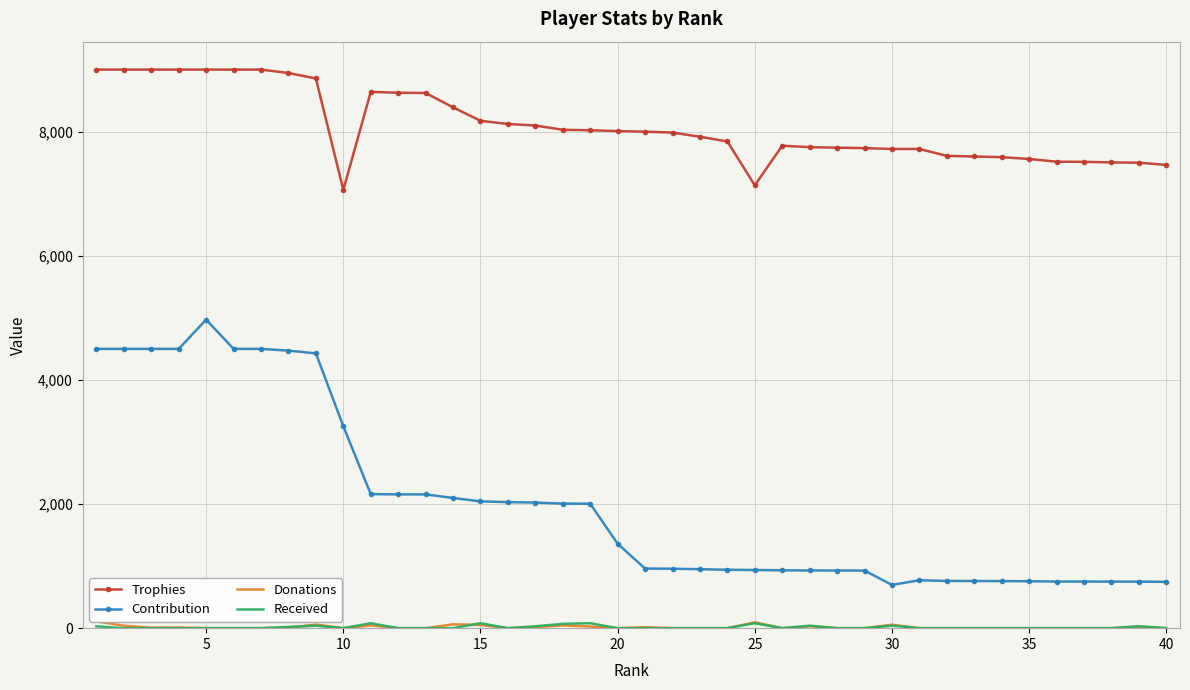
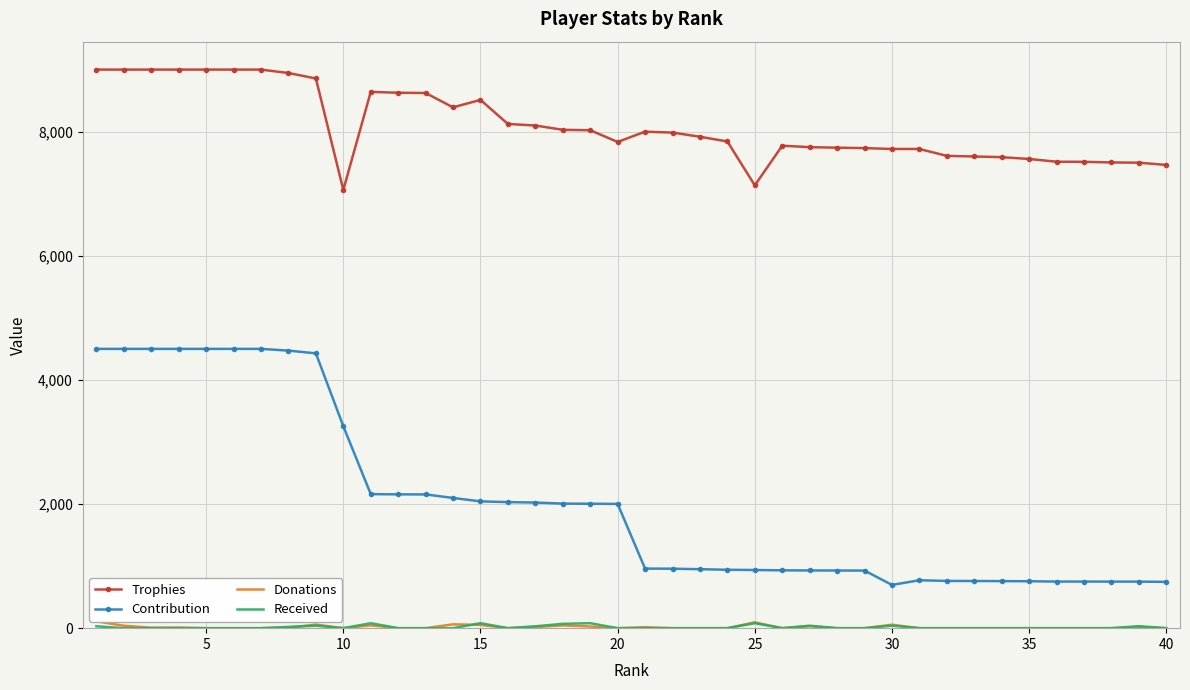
Contribution, 5: 5,000 -> 4,500
Trophies, 15: 8,200 -> 8,500
Trophies, 20: 8,000 -> 7,800
Contribution, 20: 1,400 -> 2,000
